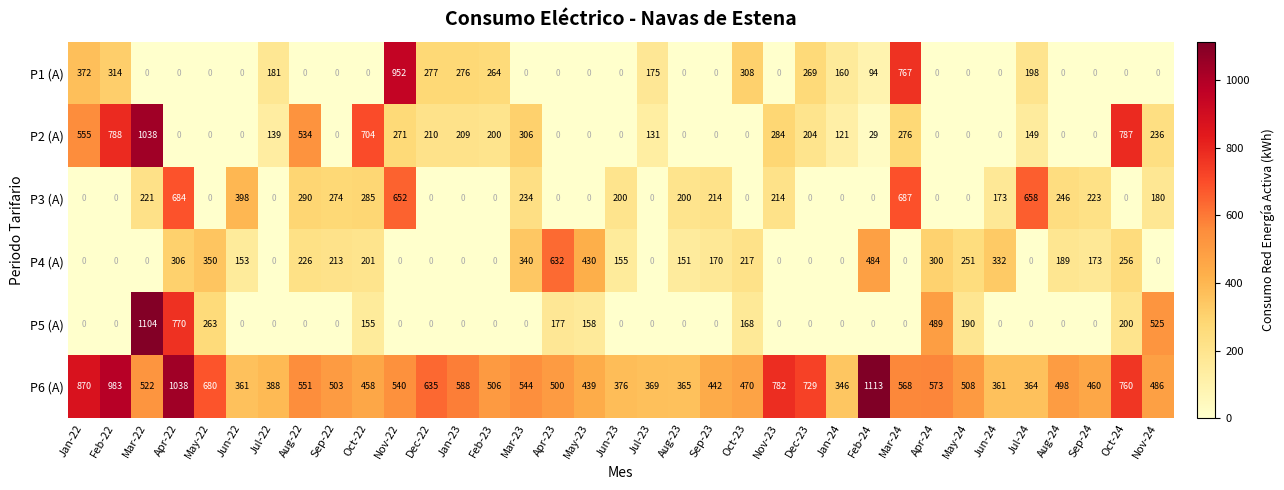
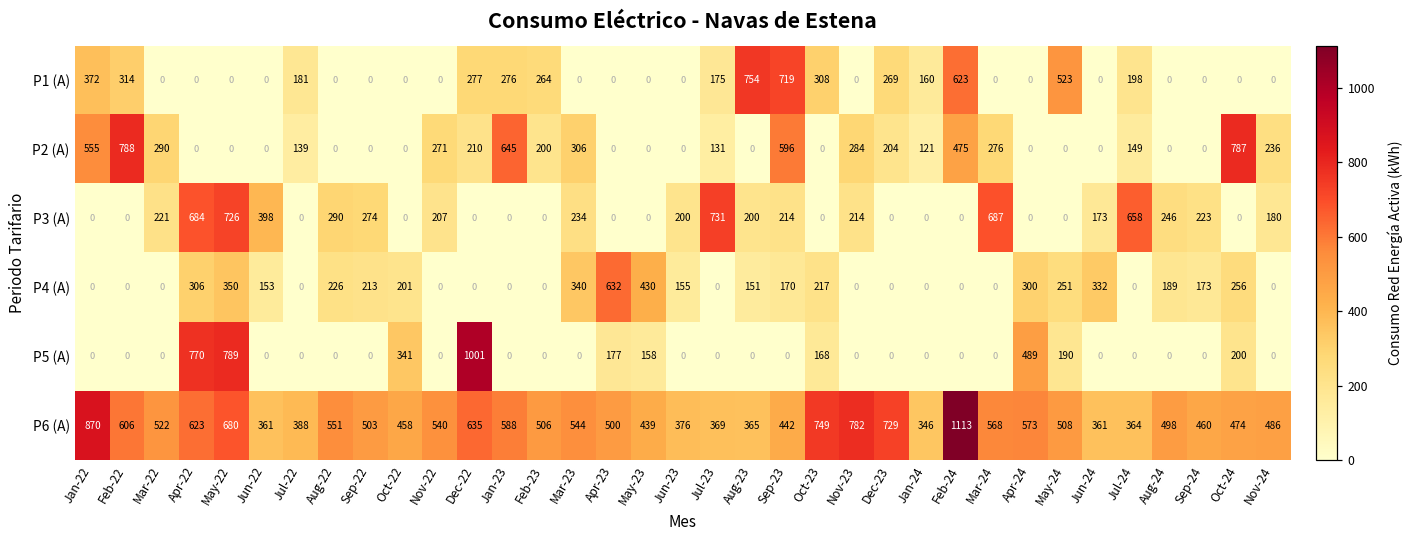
P1 (A), Nov-22: 952 -> 0
P1 (A), Aug-23: 0 -> 754
P1 (A), Sep-23: 0 -> 719
P1 (A), Feb-24: 94 -> 623
P1 (A), Mar-24: 767 -> 0
P1 (A), May-24: 0 -> 523
P2 (A), Mar-22: 1038 -> 290
P2 (A), Aug-22: 534 -> 0
P2 (A), Oct-22: 704 -> 0
P2 (A), Jan-23: 209 -> 645
P2 (A), Sep-23: 0 -> 596
P2 (A), Feb-24: 29 -> 475
P3 (A), May-22: 0 -> 726
P3 (A), Oct-22: 285 -> 0
P3 (A), Nov-22: 652 -> 207
P3 (A), Jul-23: 0 -> 731
P4 (A), Feb-24: 484 -> 0
P5 (A), Mar-22: 1104 -> 0
P5 (A), May-22: 263 -> 789
P5 (A), Oct-22: 155 -> 341
P5 (A), Dec-22: 0 -> 1001
P5 (A), Nov-24: 525 -> 0
P6 (A), Feb-22: 983 -> 606
P6 (A), Apr-22: 1038 -> 623
P6 (A), Oct-23: 470 -> 749
P6 (A), Oct-24: 760 -> 474
